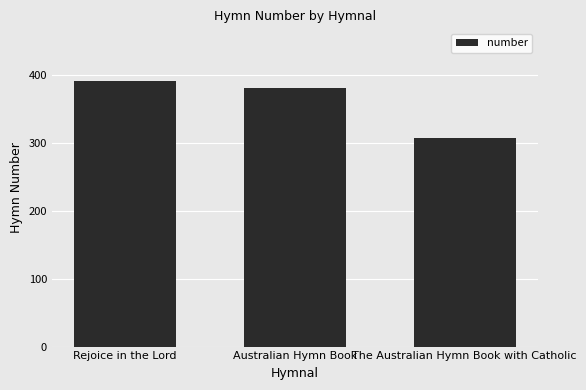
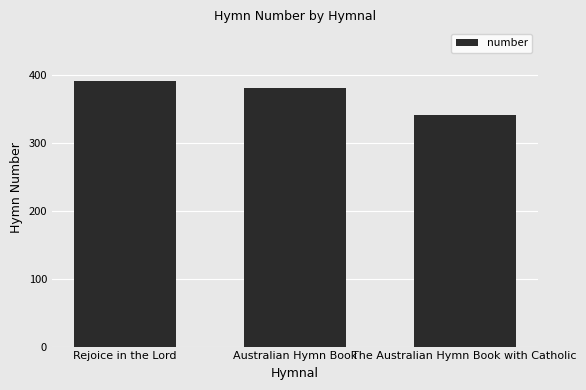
The Australian Hymn Book with Catholic: 310 -> 340
